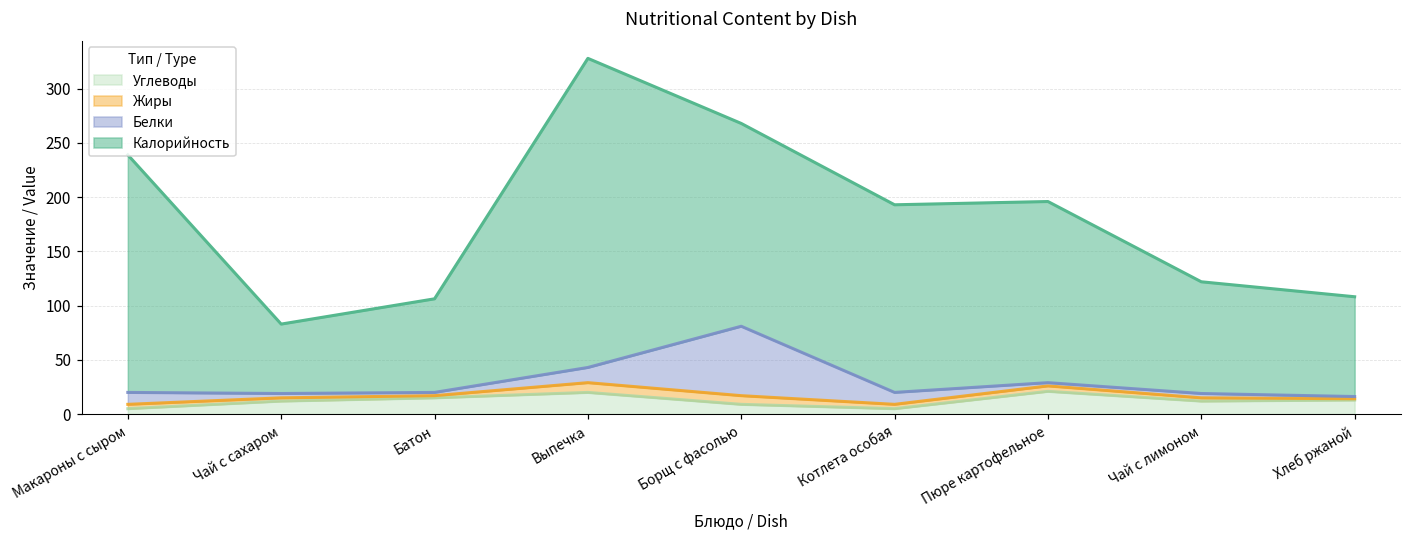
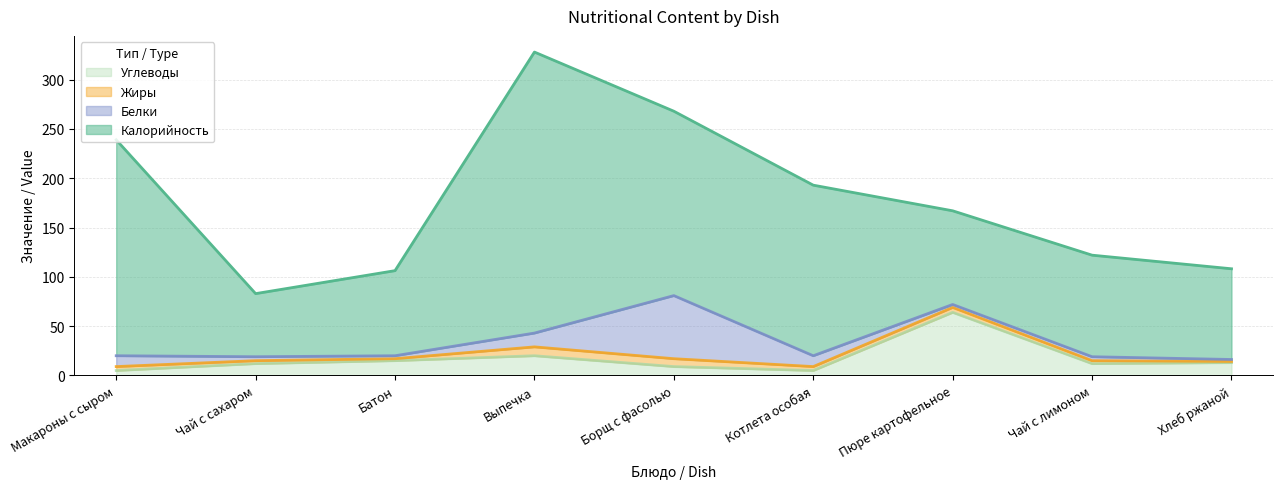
Углеводы, Пюре картофельное: 20 -> 60
Калорийность, Пюре картофельное: 170 -> 100
